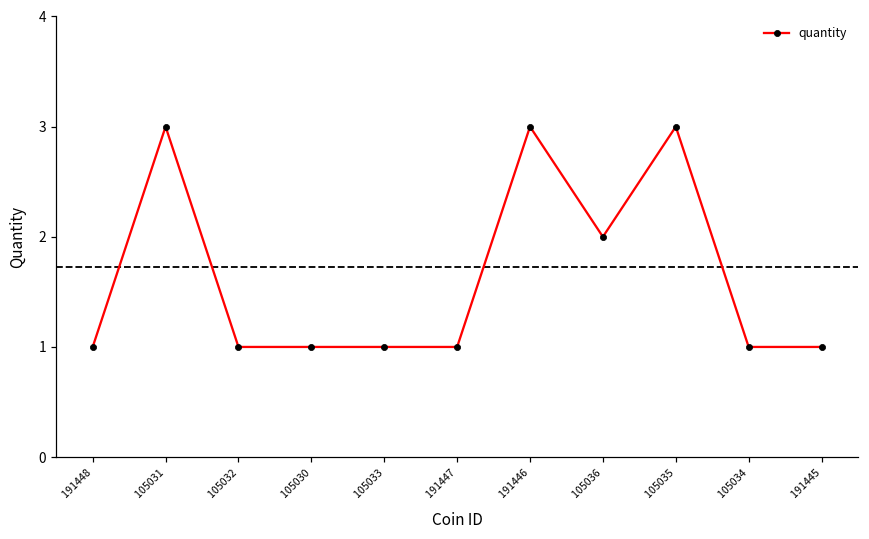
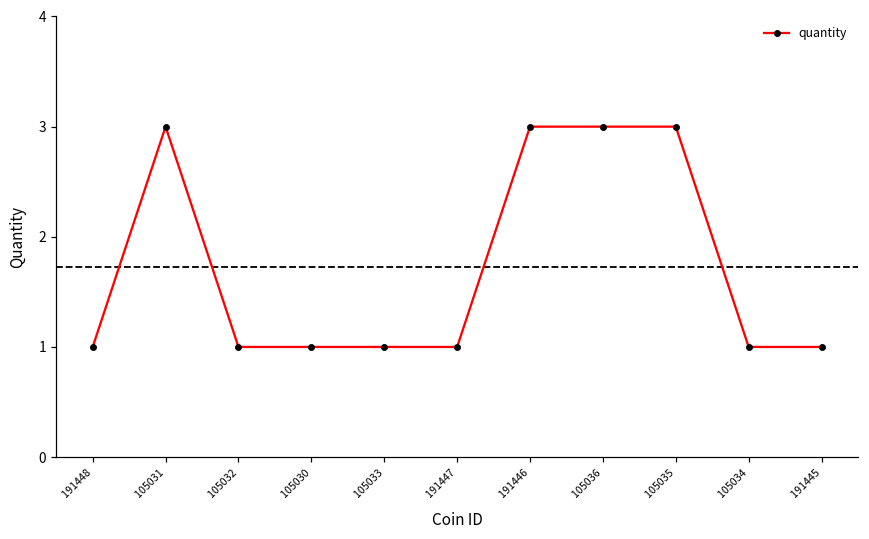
105036: 2 -> 3
